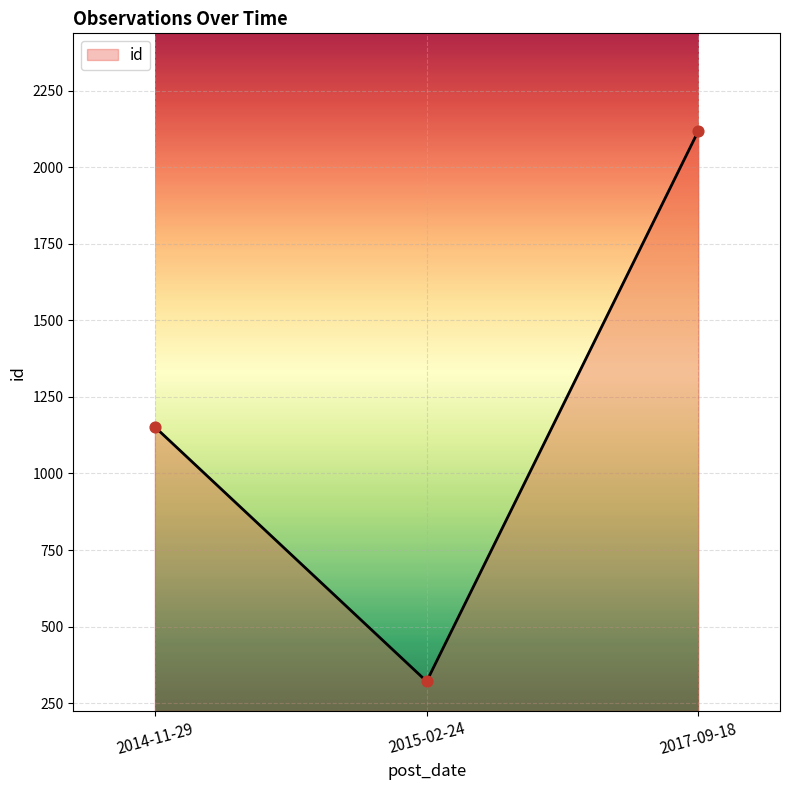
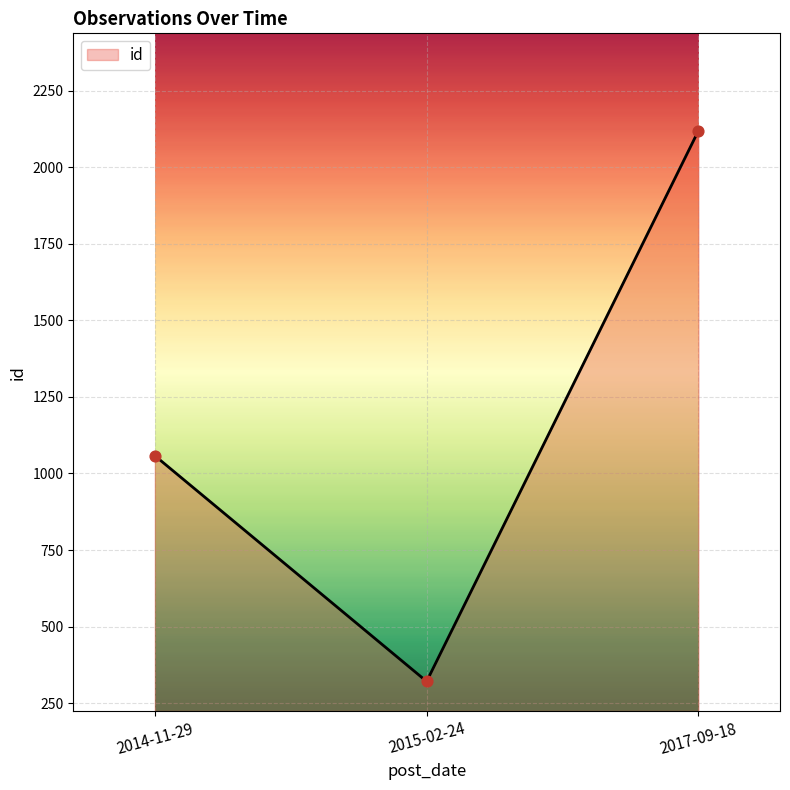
2014-11-29: 1150 -> 1060
